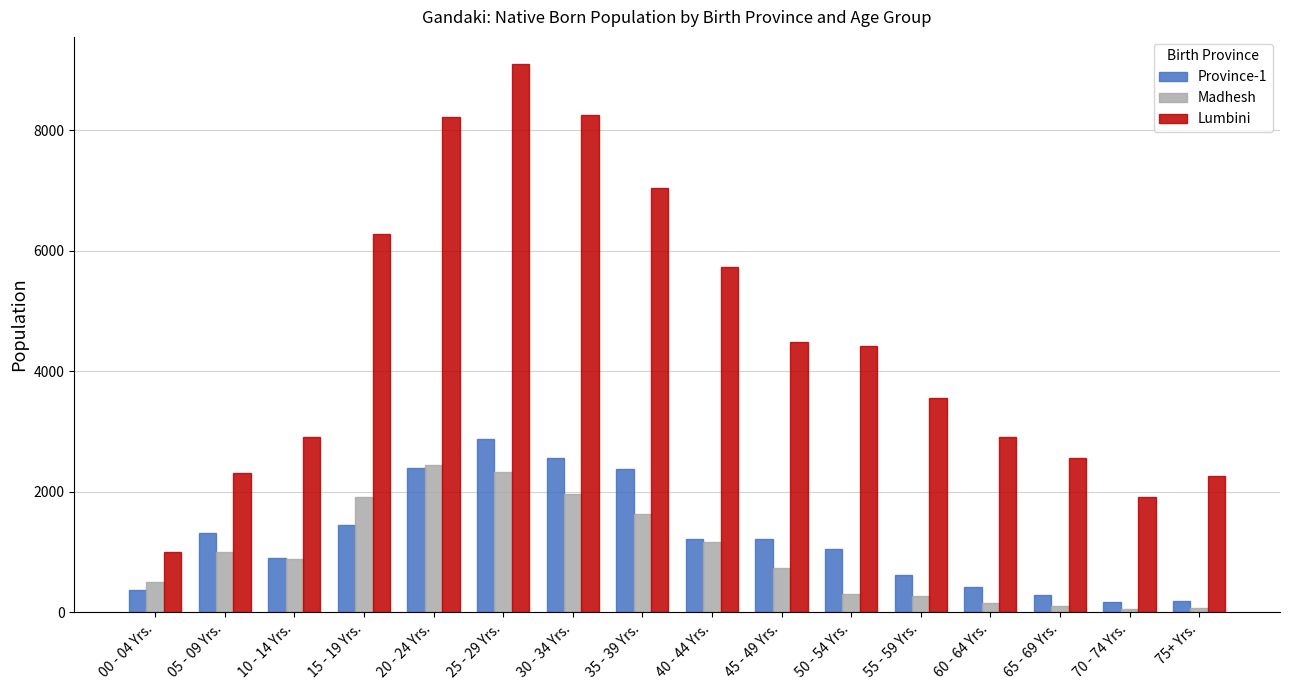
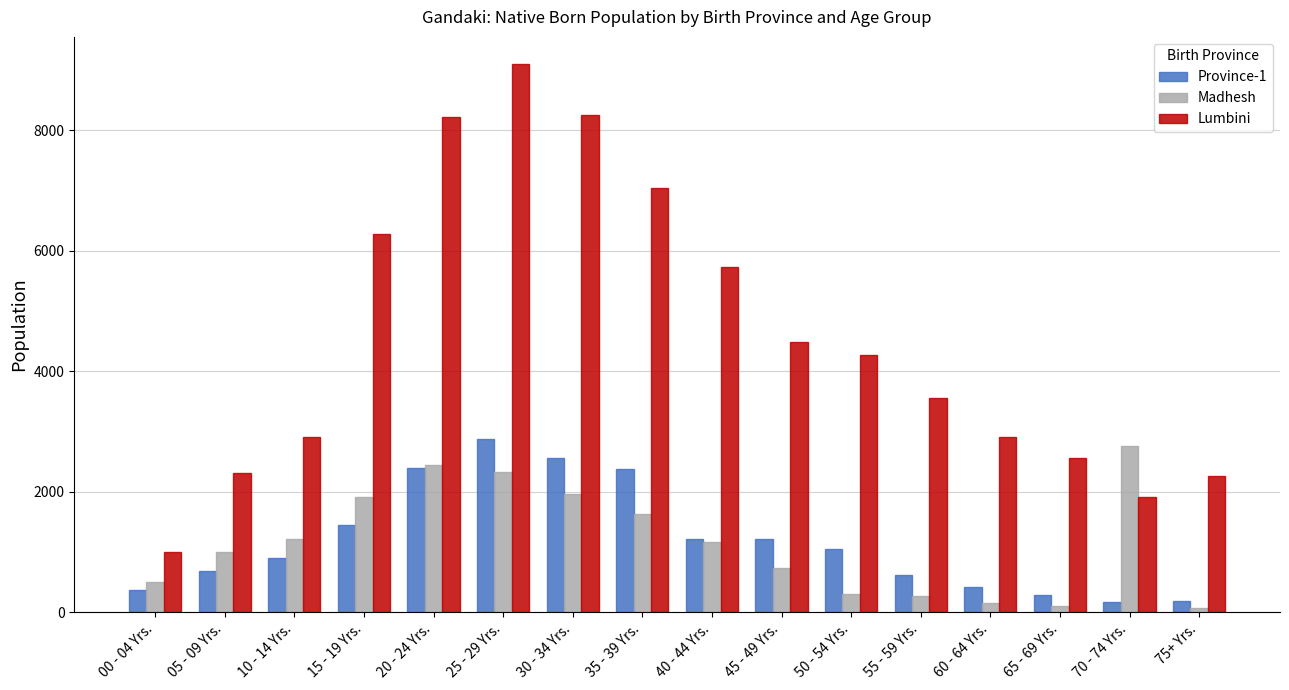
Province-1, 05 - 09 Yrs.: 1300 -> 700
Madhesh, 10 - 14 Yrs.: 900 -> 1200
Lumbini, 50 - 54 Yrs.: 4400 -> 4300
Madhesh, 70 - 74 Yrs.: 100 -> 2800
